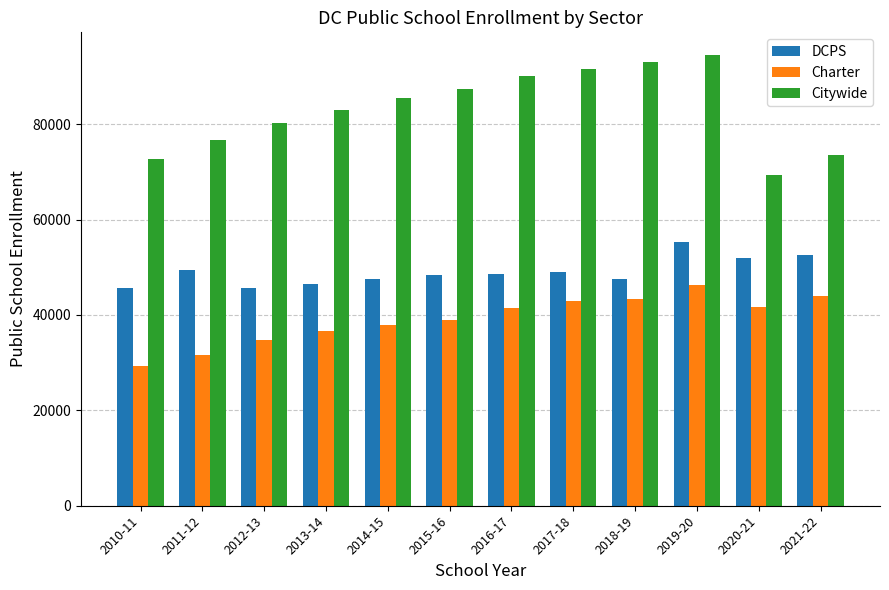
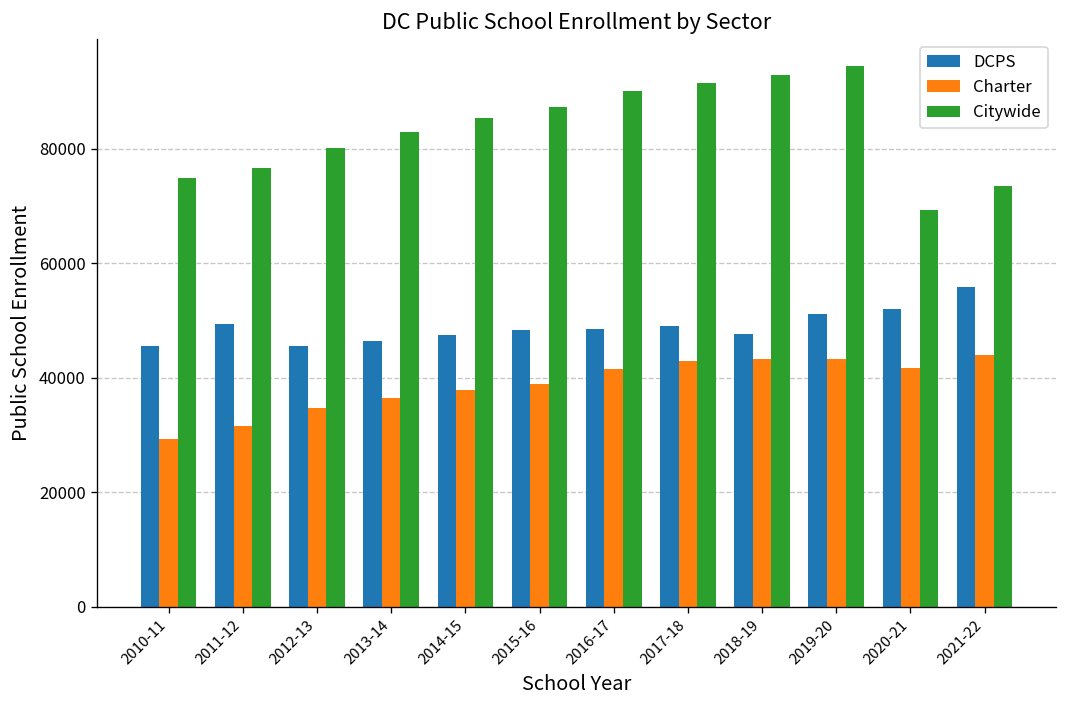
Citywide, 2010-11: 73000 -> 75000
DCPS, 2019-20: 55000 -> 51000
Charter, 2019-20: 46000 -> 43000
DCPS, 2021-22: 52000 -> 56000
